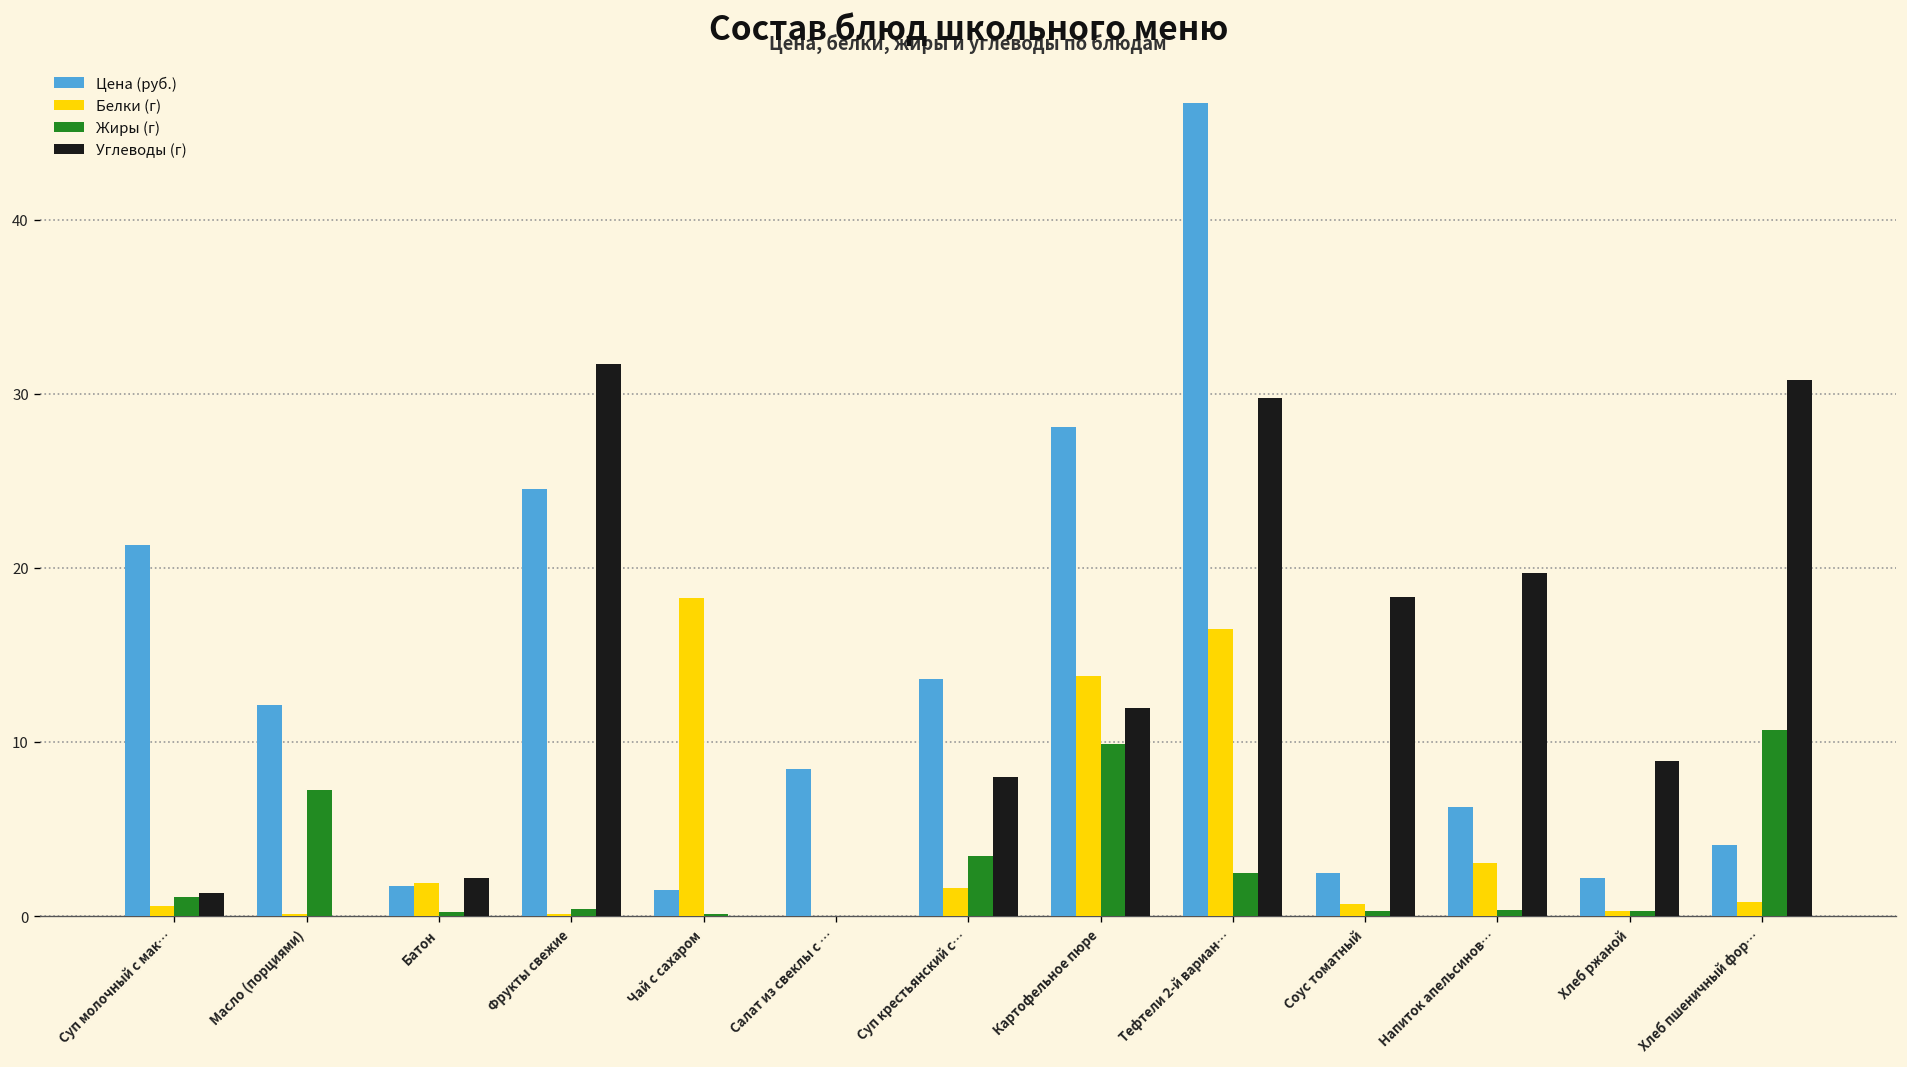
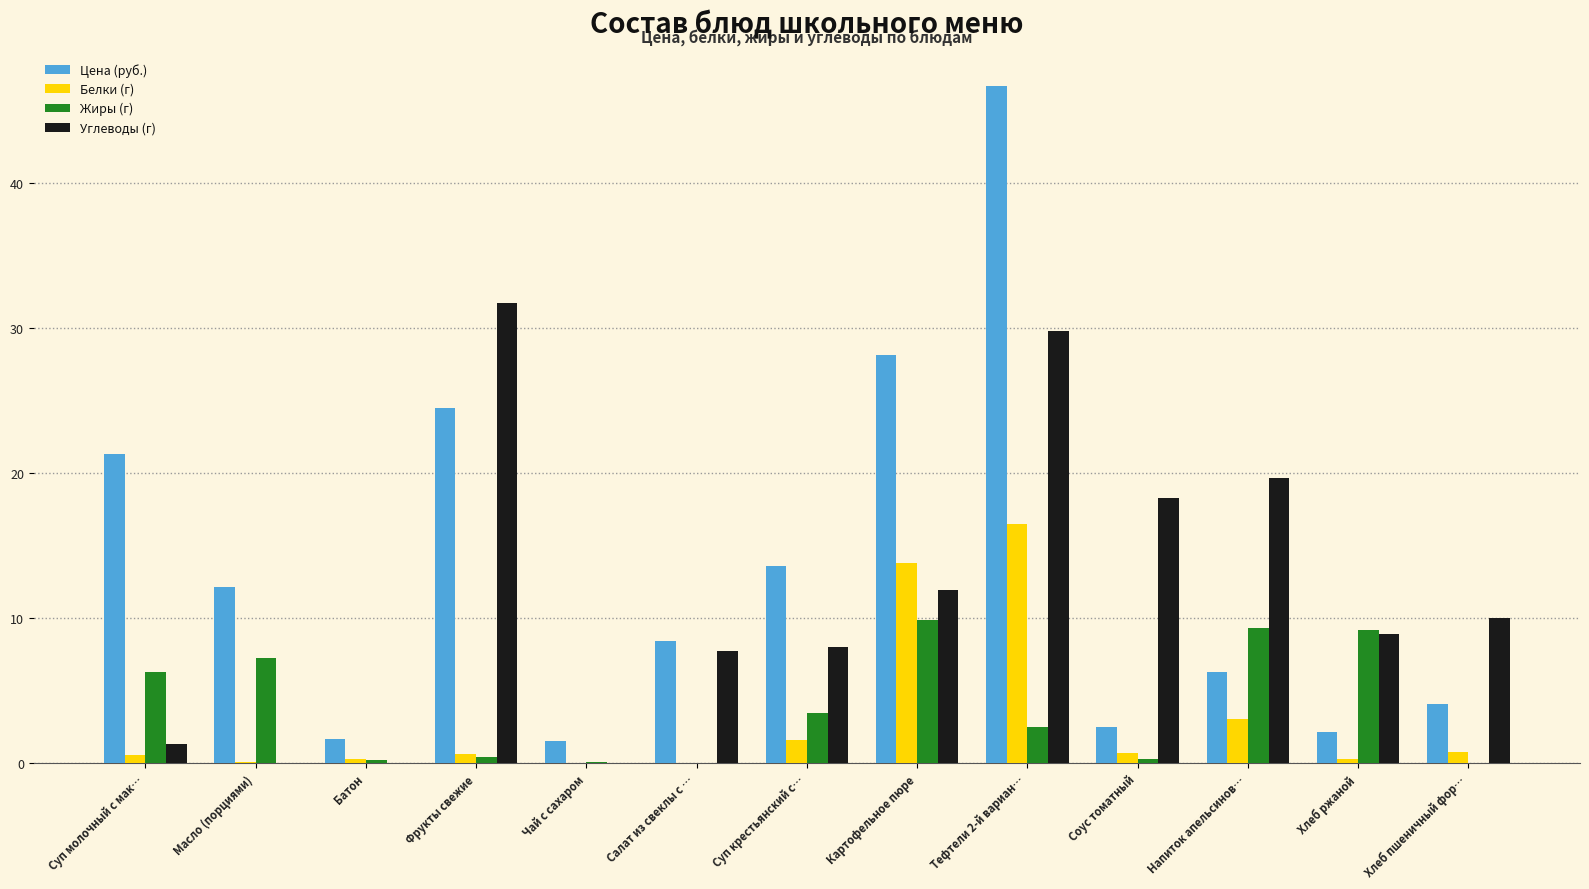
Жиры (г), Суп молочный с мак…: 1.1 -> 6.3
Белки (г), Батон: 1.9 -> 0.3
Углеводы (г), Батон: 2.2 -> 0.0
Белки (г), Фрукты свежие: 0.1 -> 0.6
Белки (г), Чай с сахаром: 18.2 -> 0.0
Углеводы (г), Салат из свеклы с …: 0.0 -> 7.7
Жиры (г), Напиток апельсинов…: 0.3 -> 9.3
Жиры (г), Хлеб ржаной: 0.3 -> 9.2
Жиры (г), Хлеб пшеничный фор…: 10.7 -> 0.0
Углеводы (г), Хлеб пшеничный фор…: 30.8 -> 10.0
